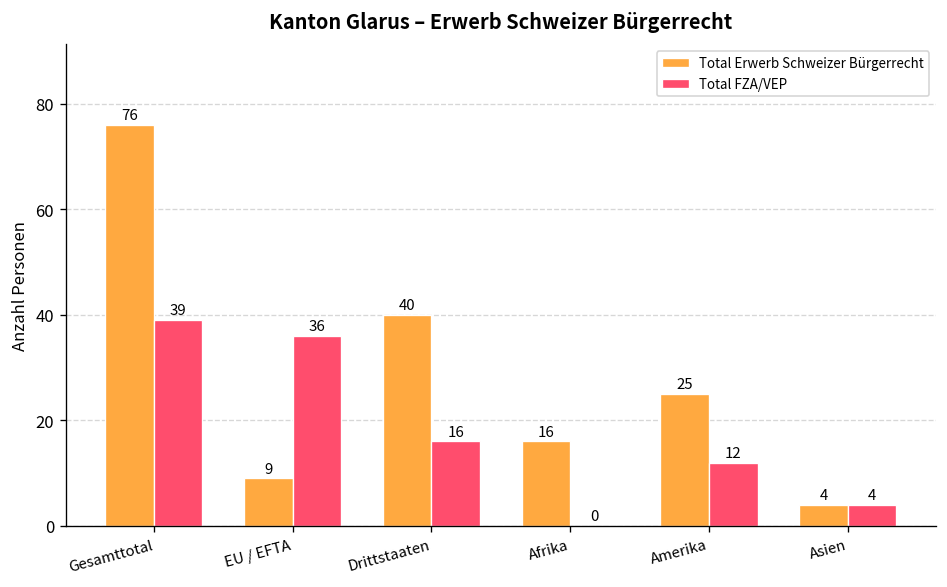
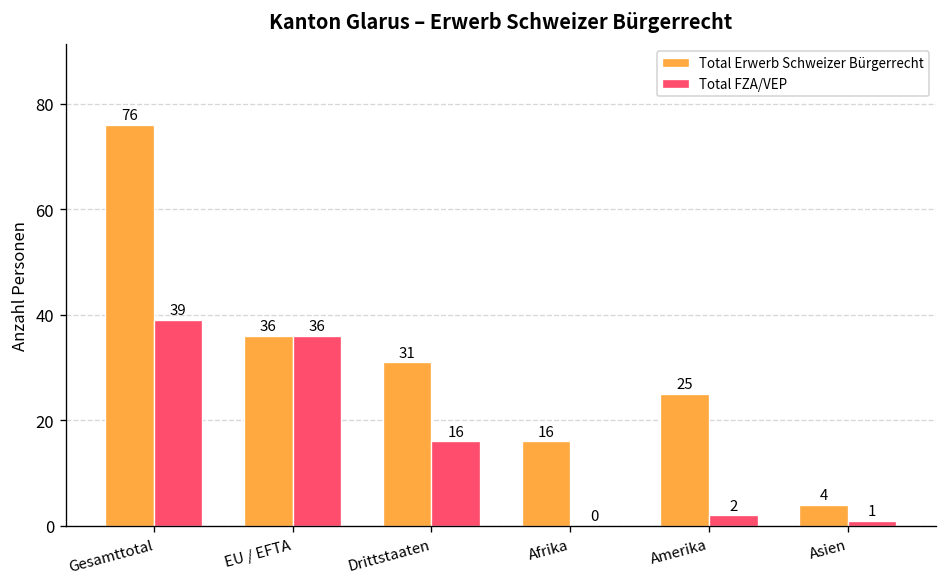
Total Erwerb Schweizer Bürgerrecht, EU / EFTA: 9 -> 36
Total Erwerb Schweizer Bürgerrecht, Drittstaaten: 40 -> 31
Total FZA/VEP, Amerika: 12 -> 2
Total FZA/VEP, Asien: 4 -> 1
